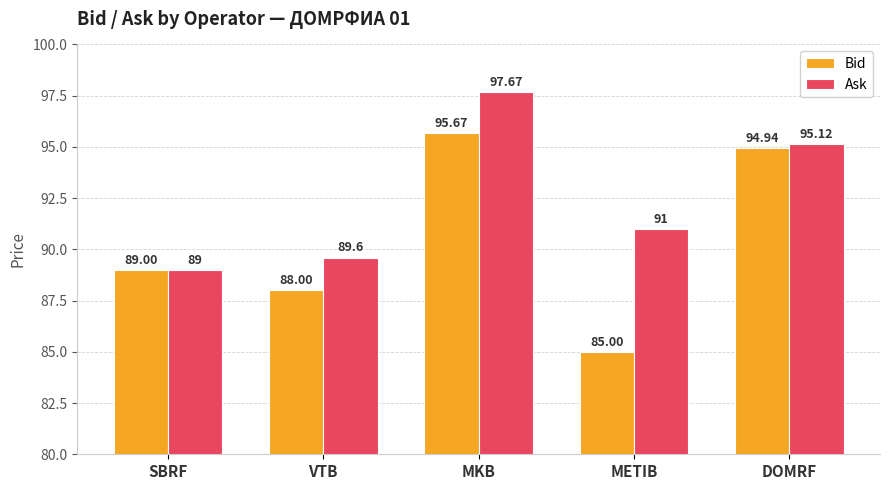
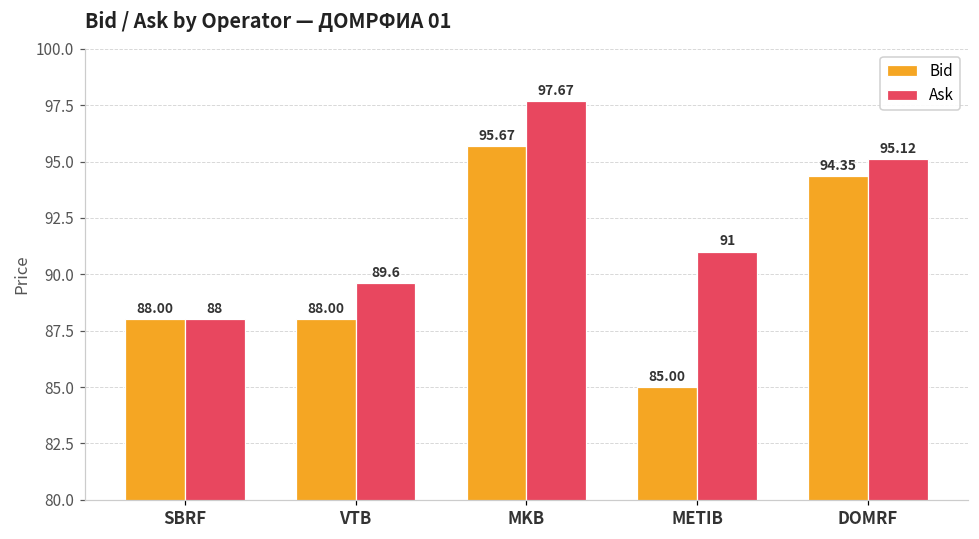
Bid, SBRF: 89.00 -> 88.00
Ask, SBRF: 89 -> 88
Bid, DOMRF: 94.94 -> 94.35
